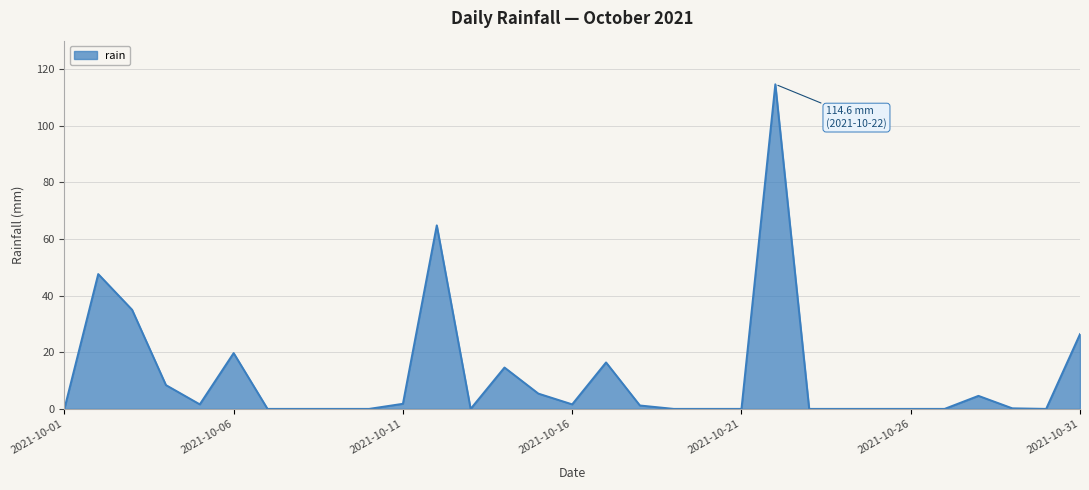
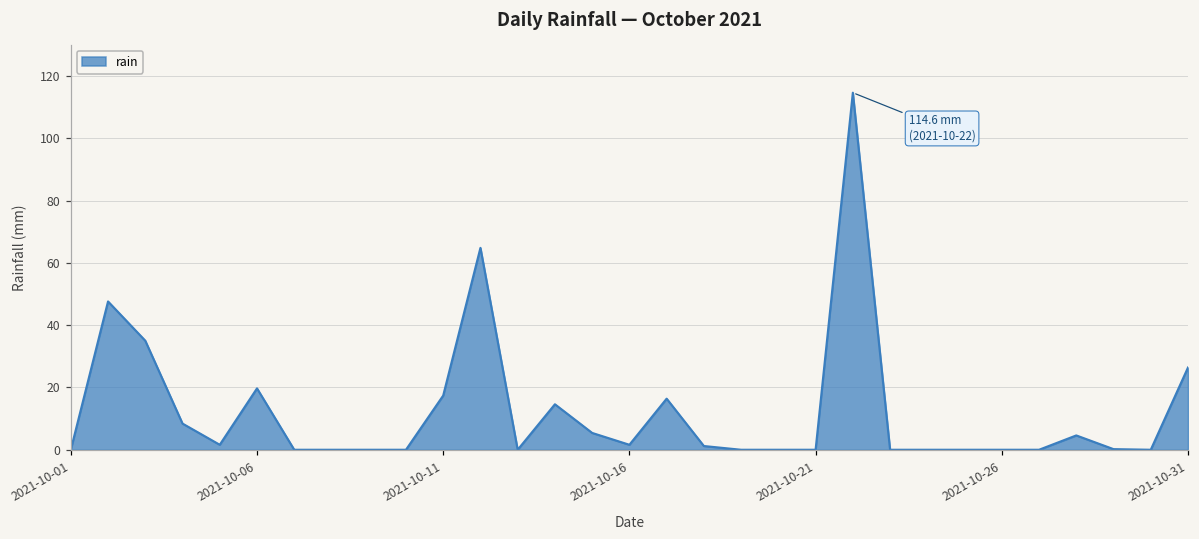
2021-10-11: 2 -> 17
